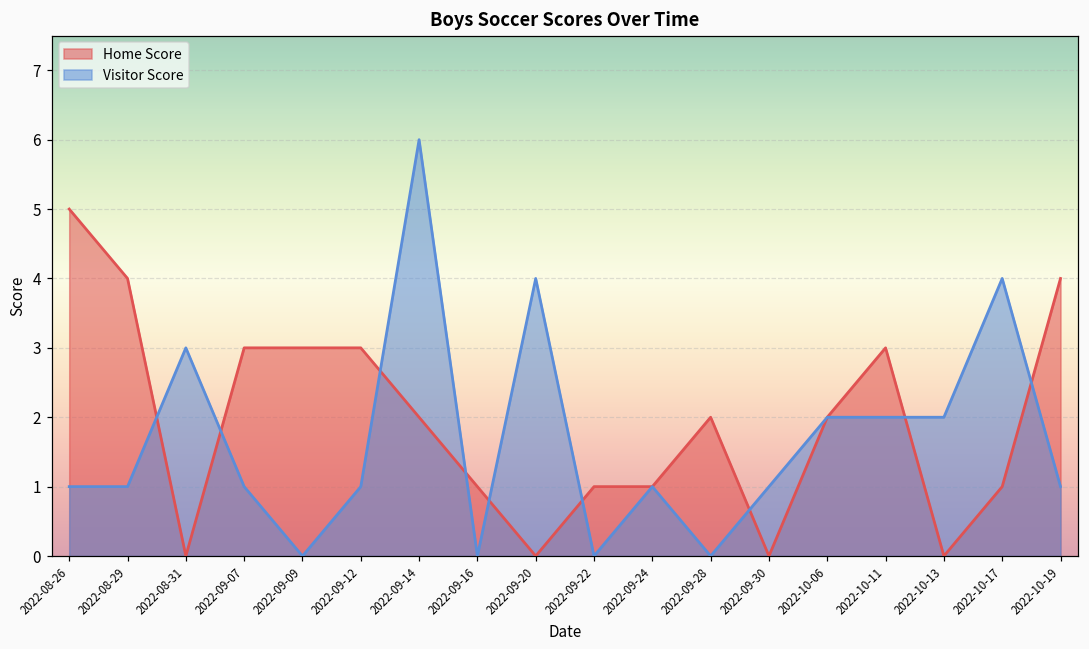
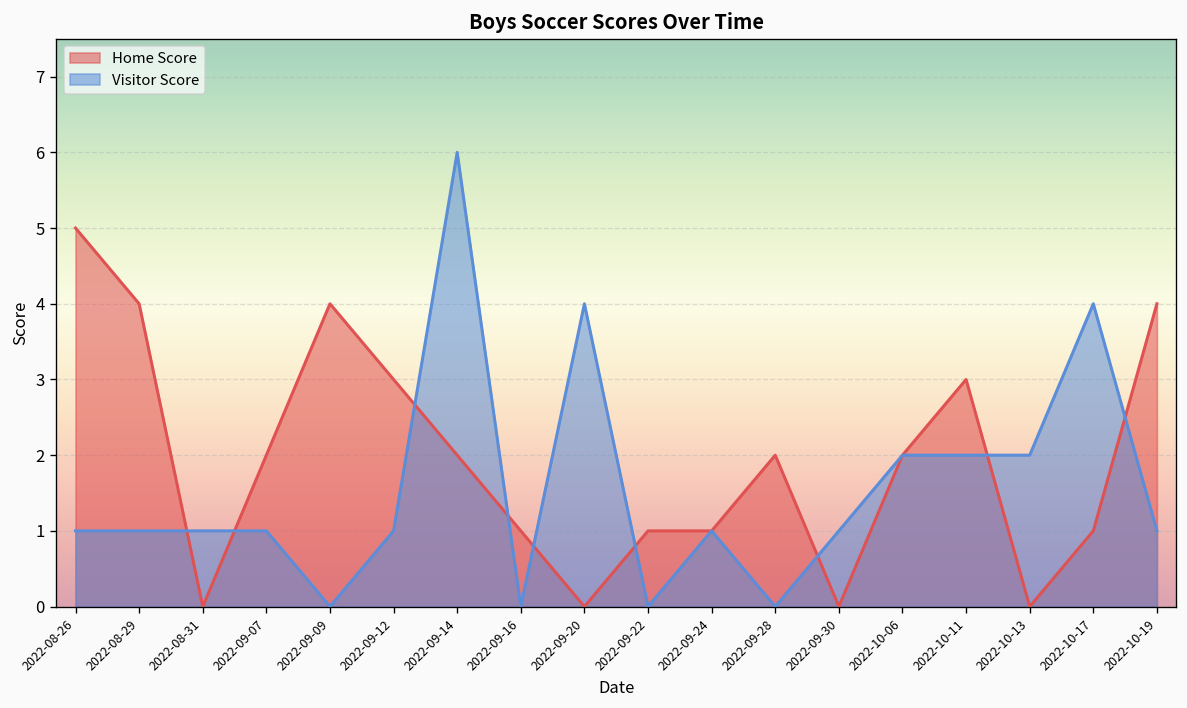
Visitor Score, 2022-08-31: 3 -> 1
Home Score, 2022-09-07: 3 -> 2
Home Score, 2022-09-09: 3 -> 4
